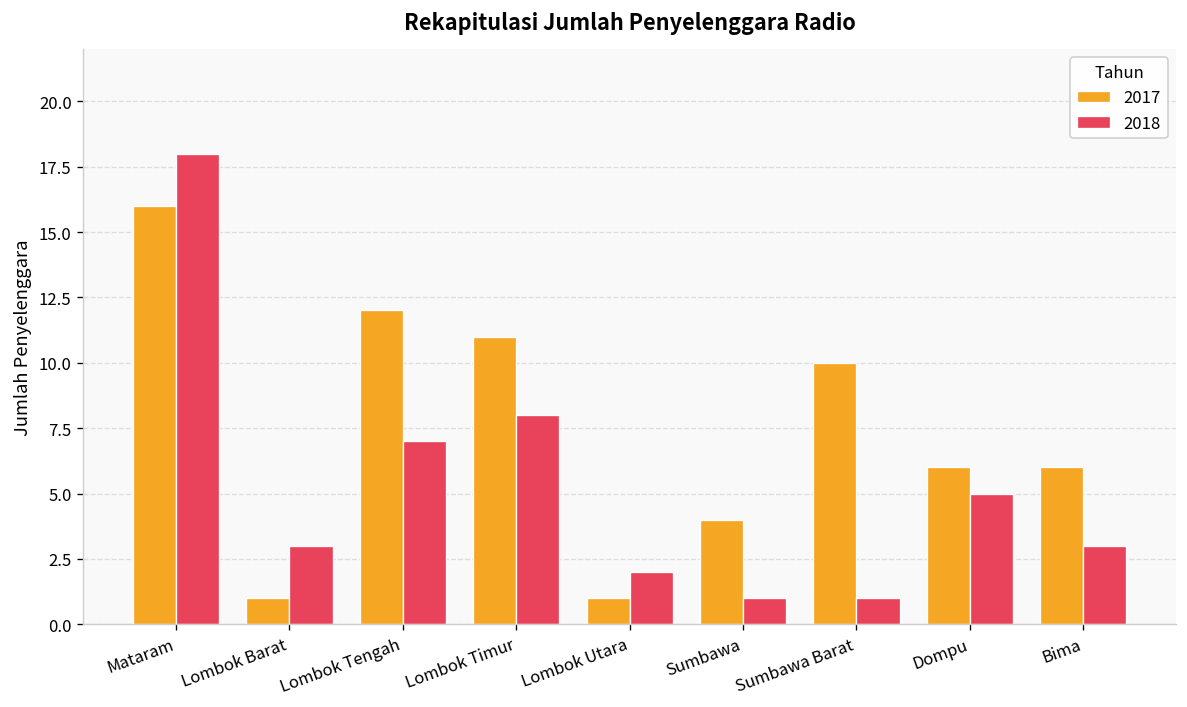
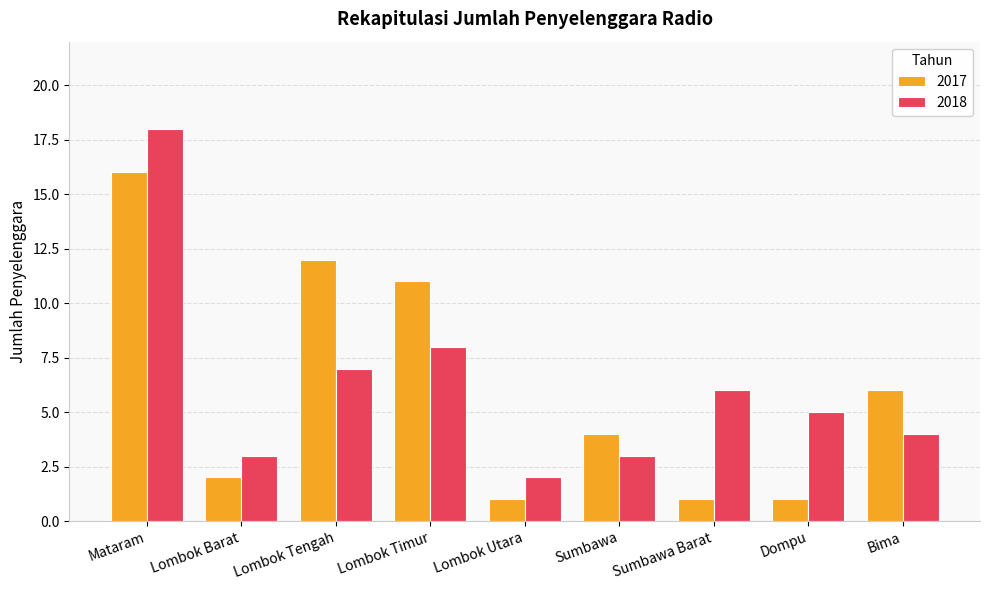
2017, Lombok Barat: 1 -> 2
2018, Sumbawa: 1 -> 3
2017, Sumbawa Barat: 10 -> 1
2018, Sumbawa Barat: 1 -> 6
2017, Dompu: 6 -> 1
2018, Bima: 3 -> 4
